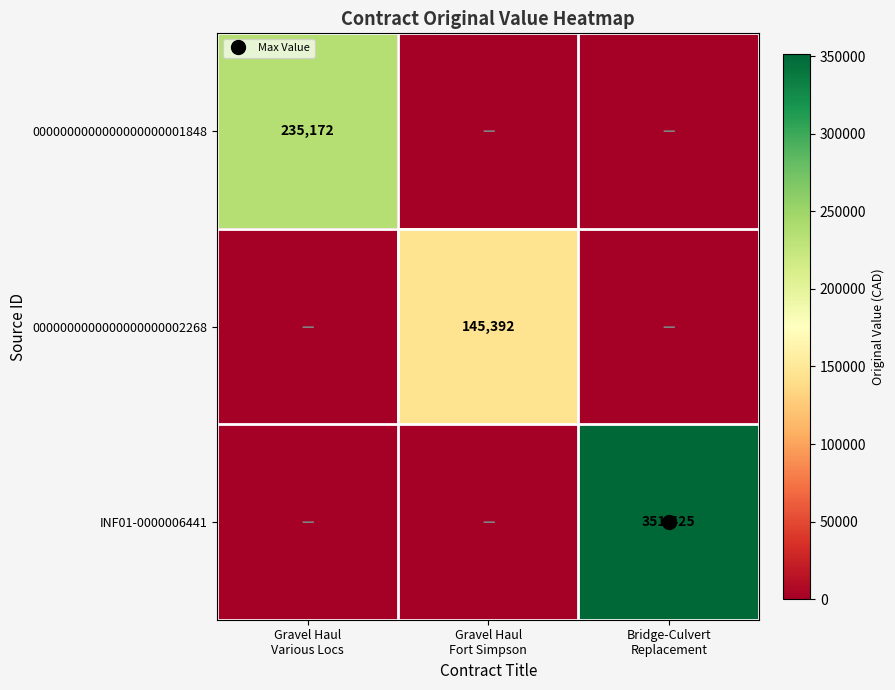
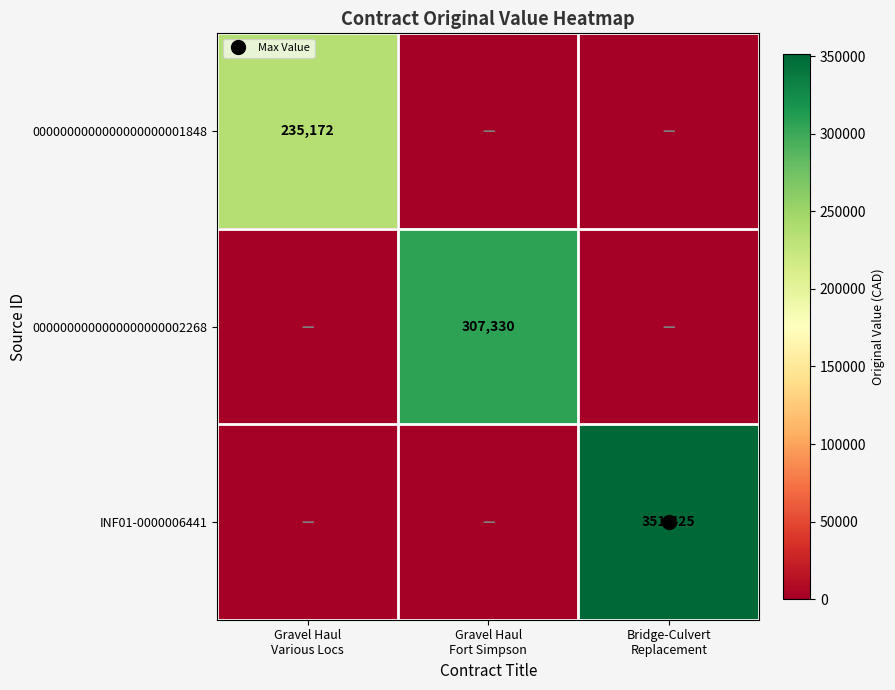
0000000000000000000002268, Gravel Haul Fort Simpson: 145,392 -> 307,330
